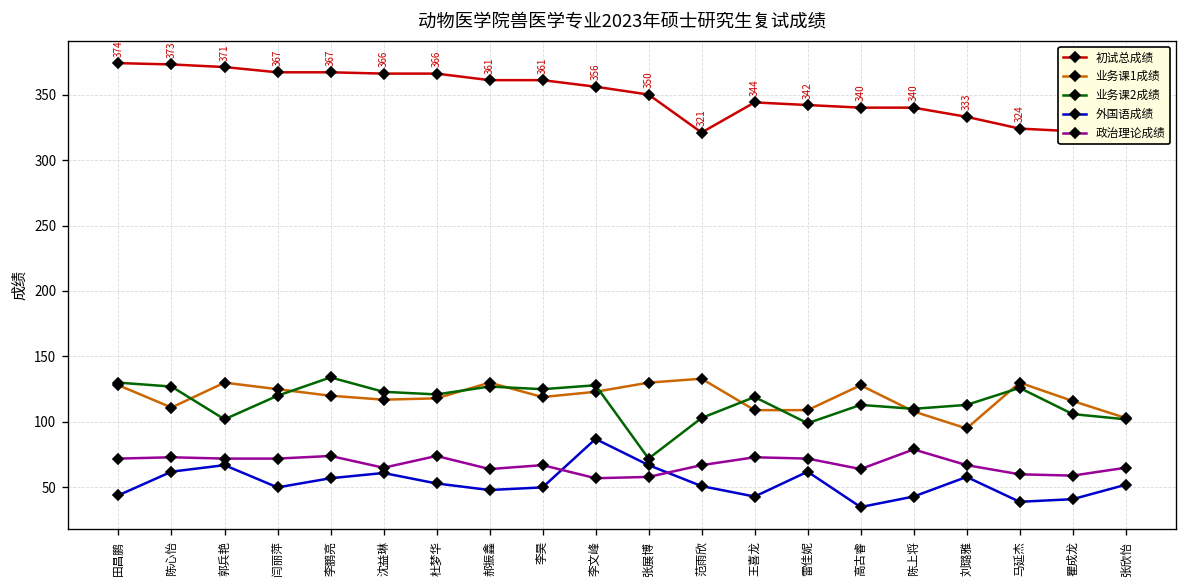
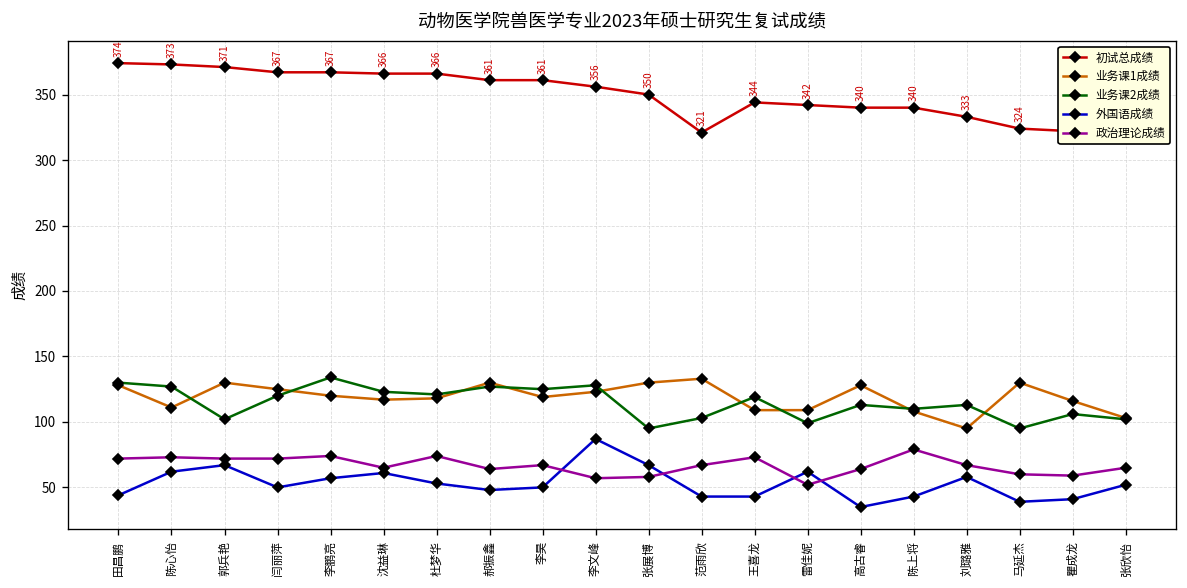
业务课2成绩, 张展博: 72 -> 95
外国语成绩, 范雨欣: 51 -> 43
政治理论成绩, 雷佳妮: 72 -> 52
业务课2成绩, 马延杰: 126 -> 95
